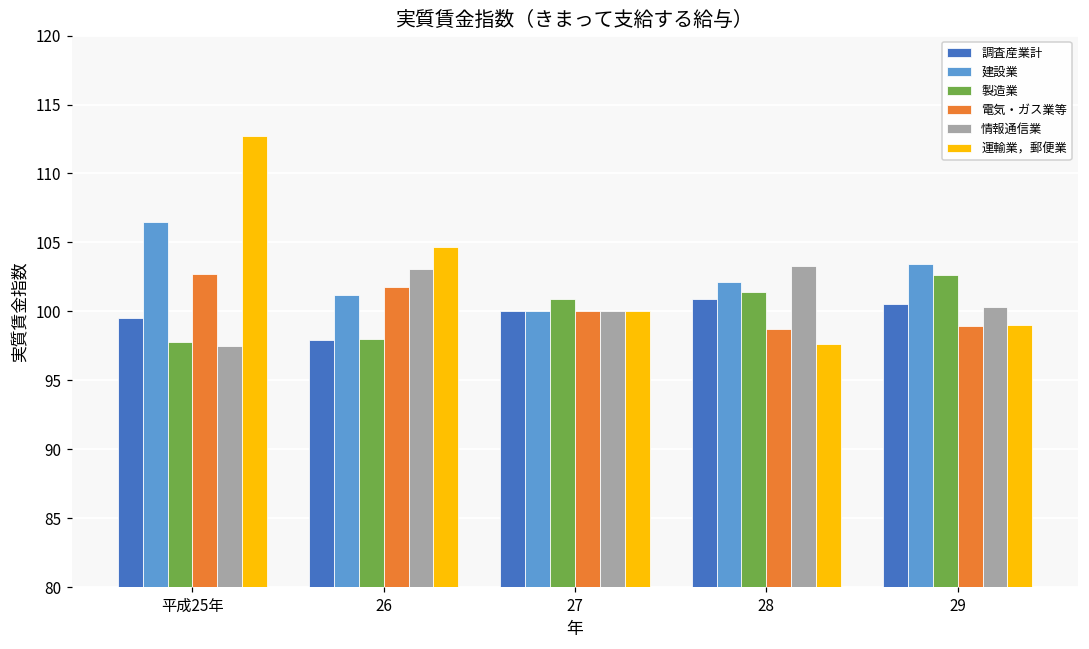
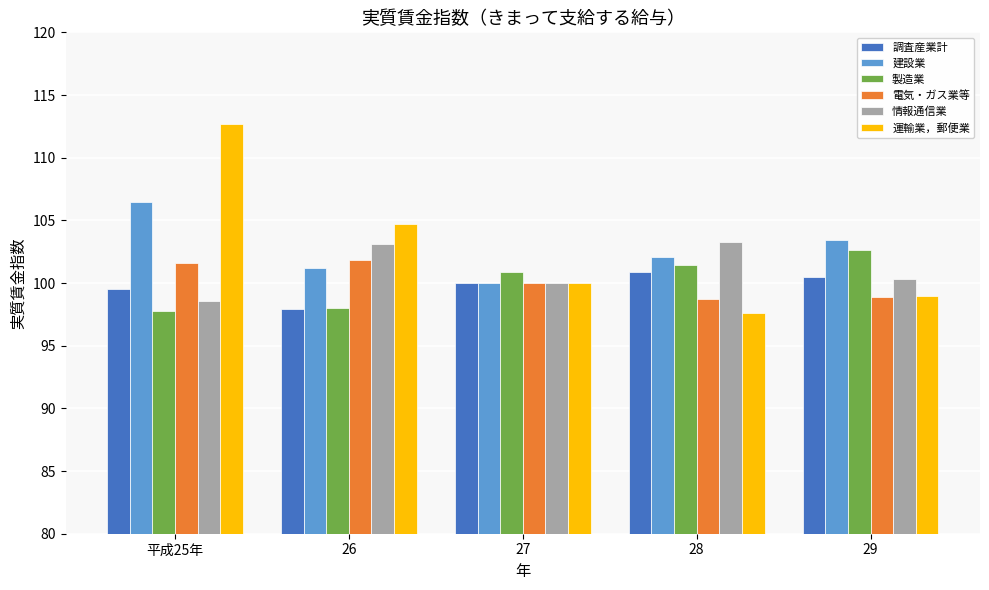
電気・ガス業等, 平成25年: 102.7 -> 101.6
情報通信業, 平成25年: 97.5 -> 98.6
